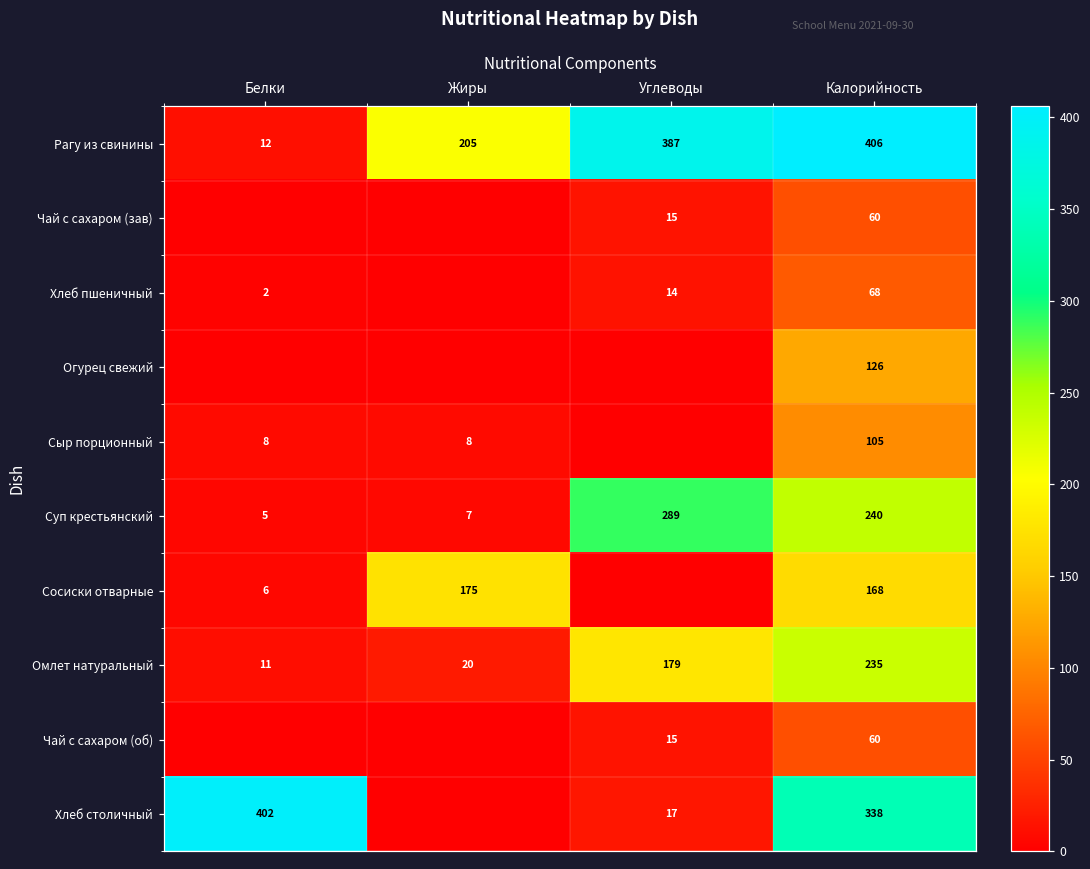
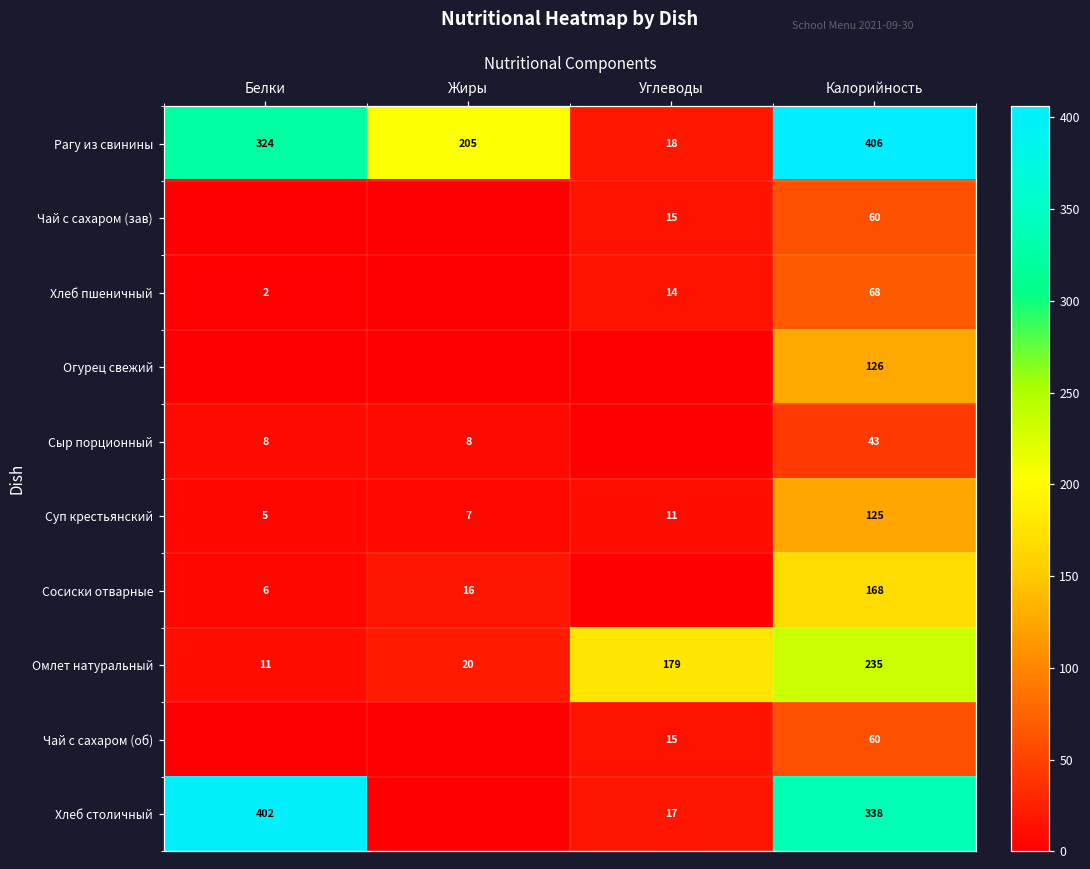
Рагу из свинины, Белки: 12 -> 324
Рагу из свинины, Углеводы: 387 -> 18
Сыр порционный, Калорийность: 105 -> 43
Суп крестьянский, Углеводы: 289 -> 11
Суп крестьянский, Калорийность: 240 -> 125
Сосиски отварные, Жиры: 175 -> 16
